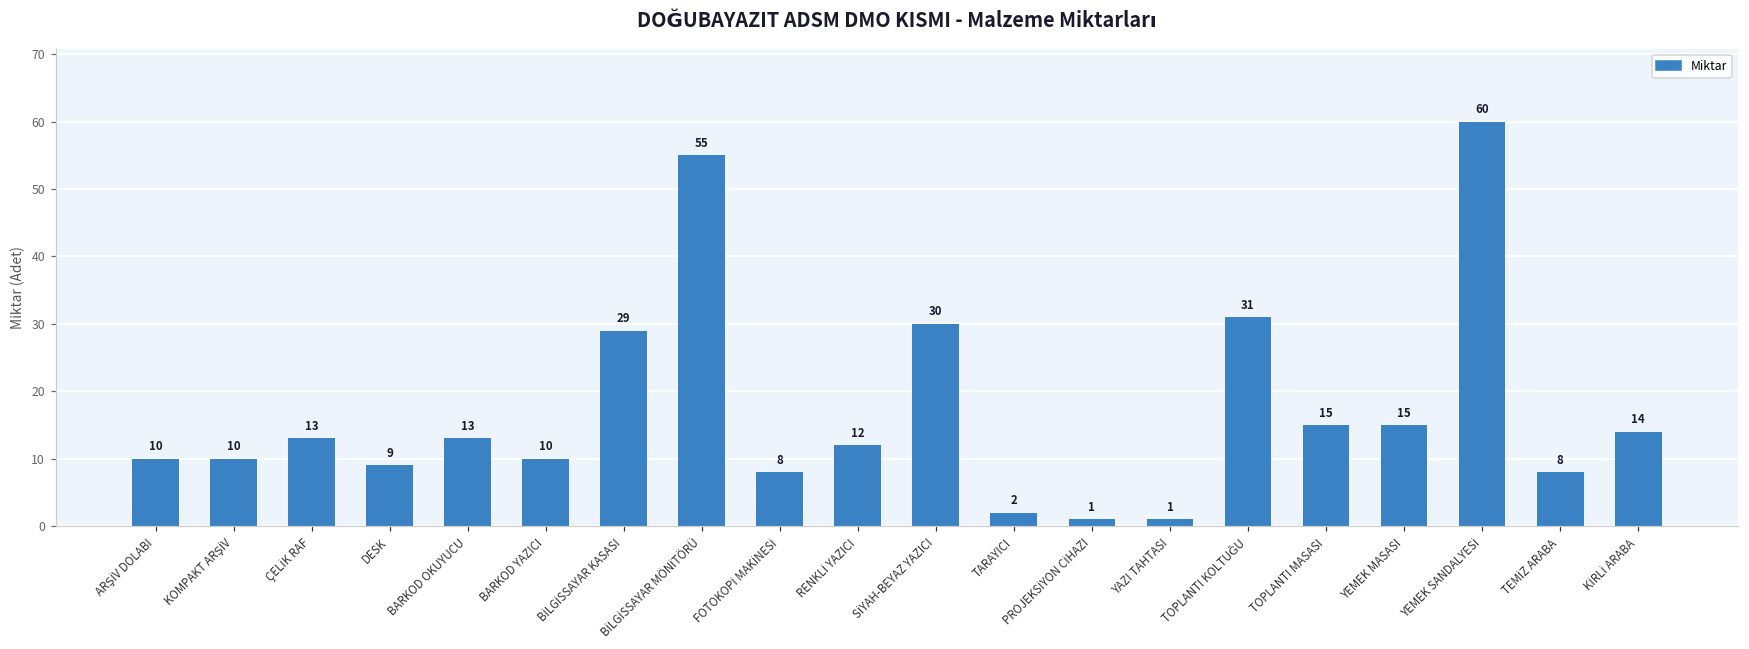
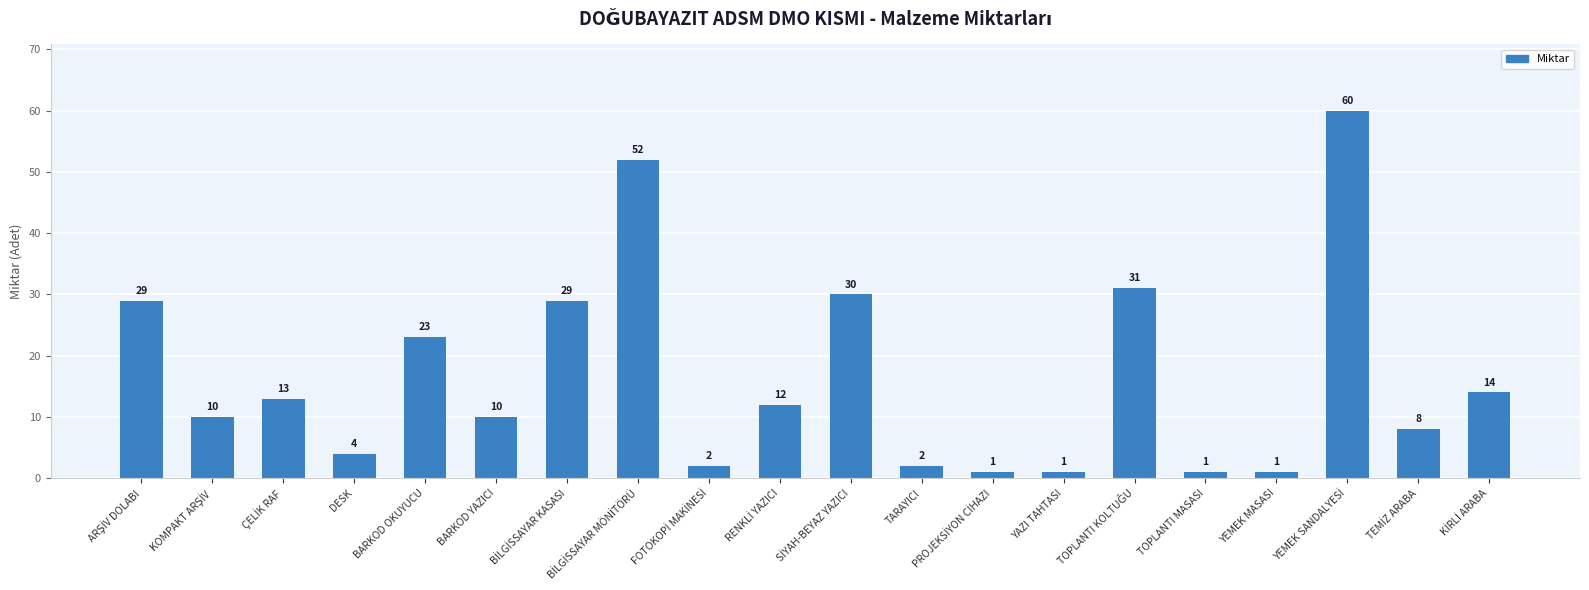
ARŞİV DOLABI: 10 -> 29
DESK: 9 -> 4
BARKOD OKUYUCU: 13 -> 23
BİLGİSSAYAR MÖNİTÖRÜ: 55 -> 52
FOTOKOPİ MAKİNESİ: 8 -> 2
TOPLANTI MASASI: 15 -> 1
YEMEK MASASI: 15 -> 1
